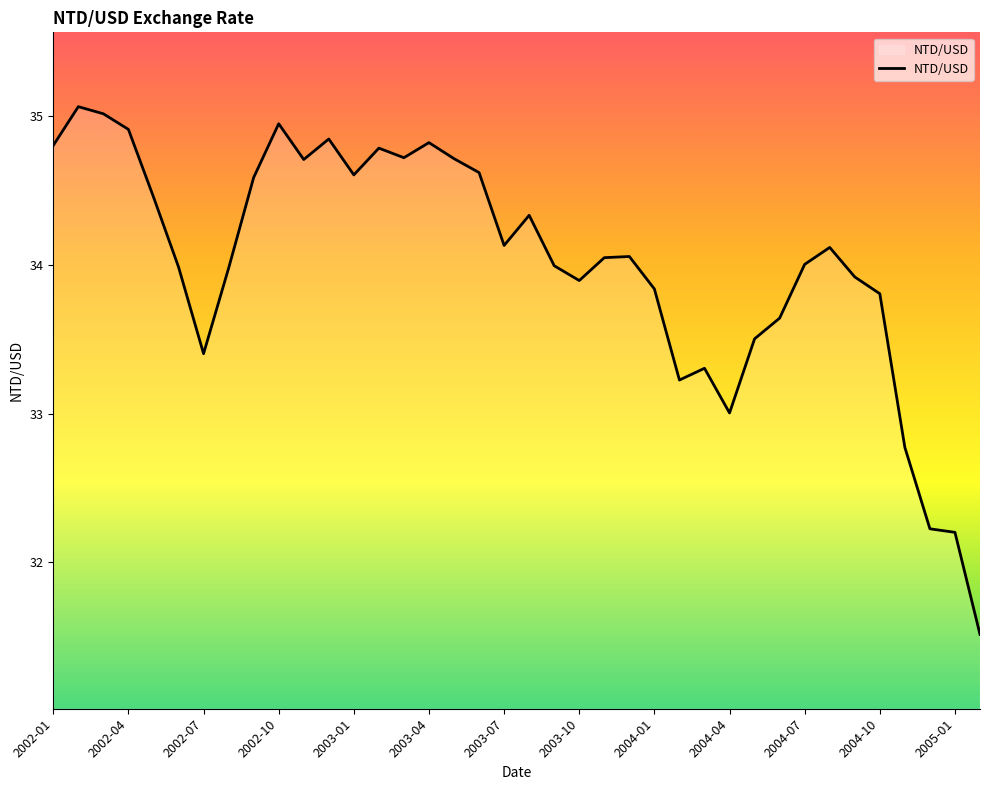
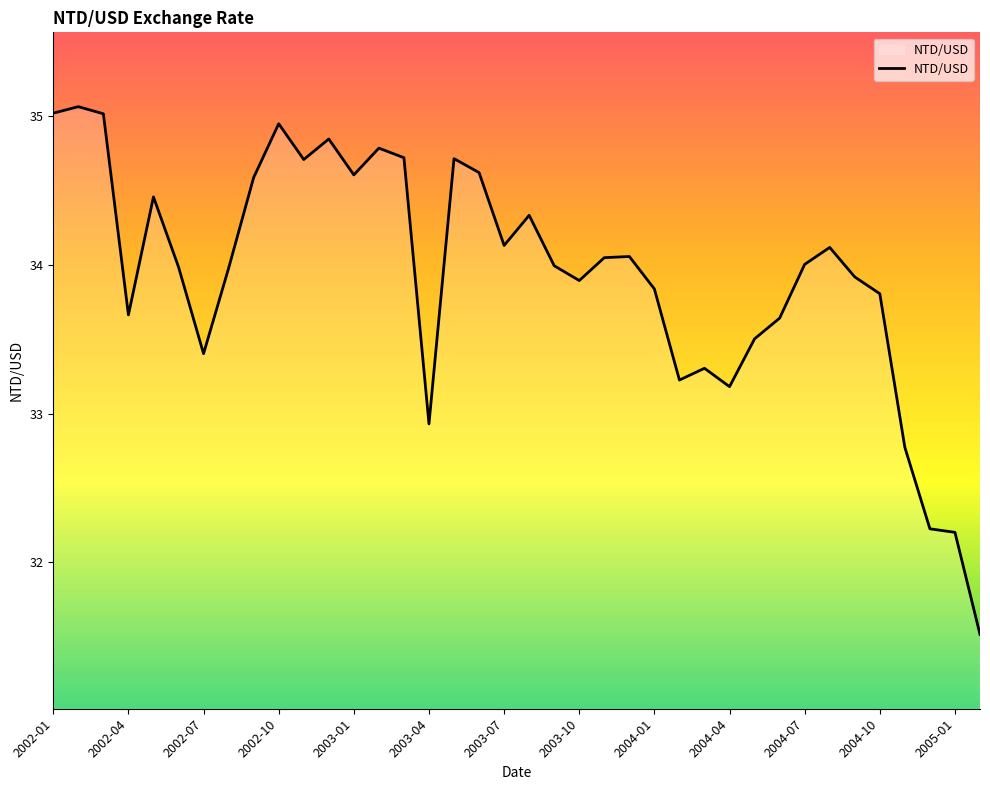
2002-01: 34.81 -> 35.02
2002-04: 34.91 -> 33.67
2003-04: 34.82 -> 32.93
2004-04: 33.01 -> 33.18
